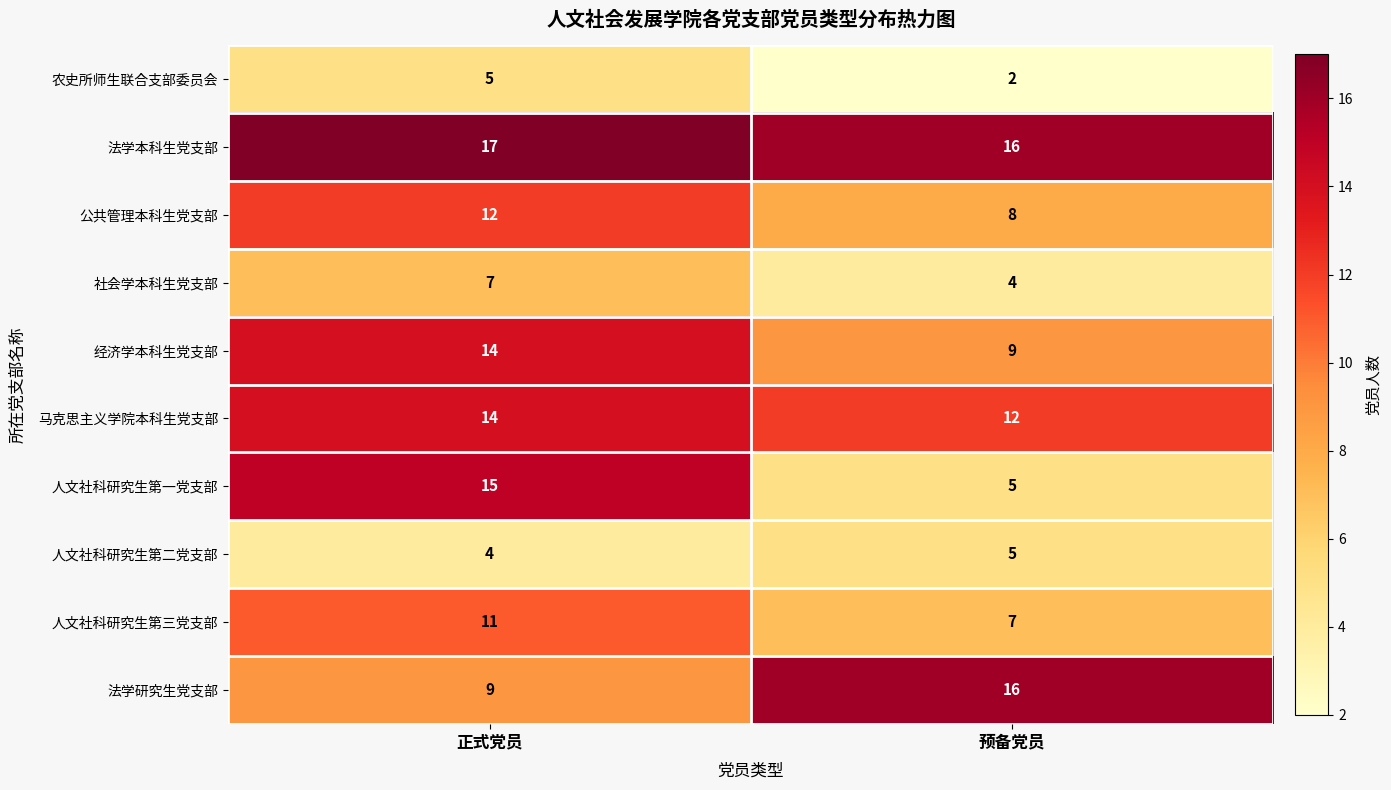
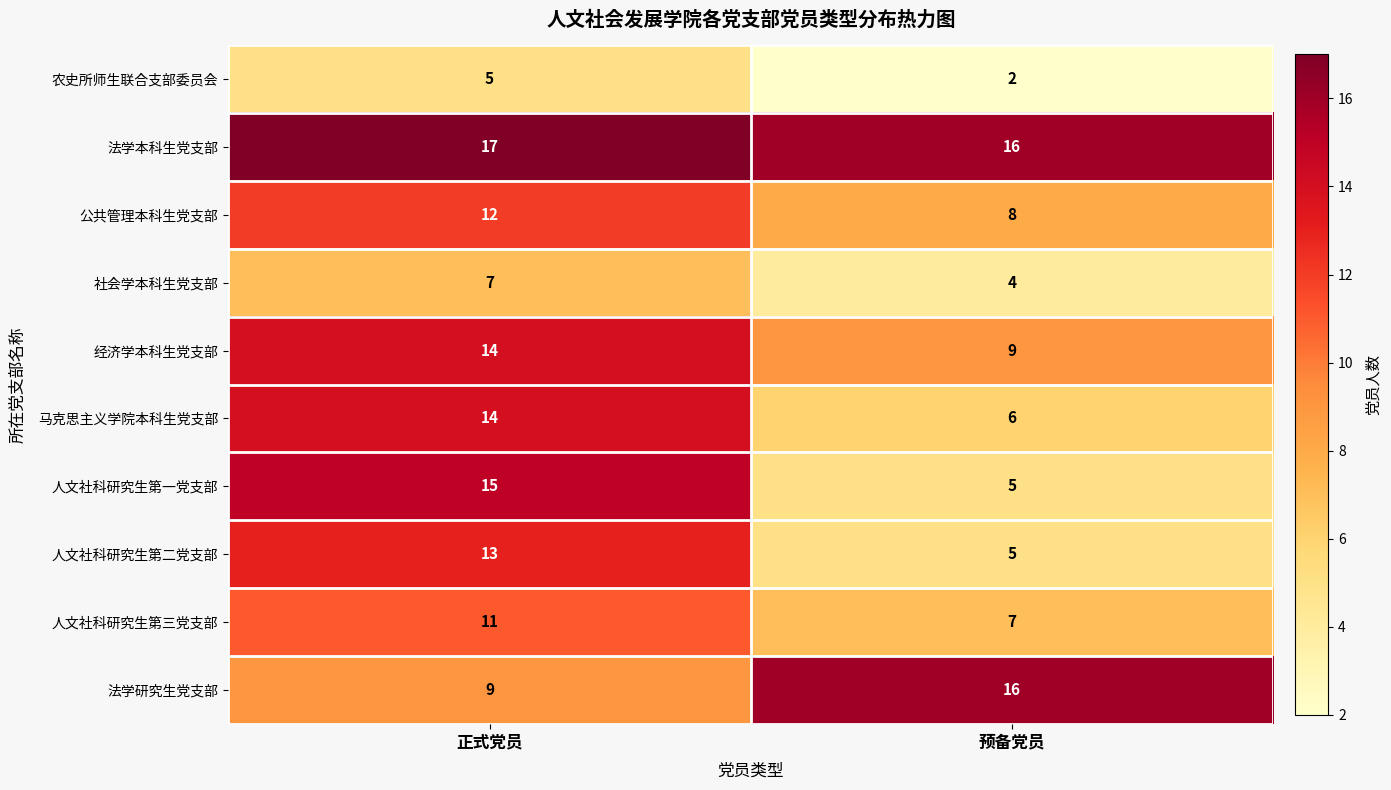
马克思主义学院本科生党支部, 预备党员: 12 -> 6
人文社科研究生第二党支部, 正式党员: 4 -> 13
